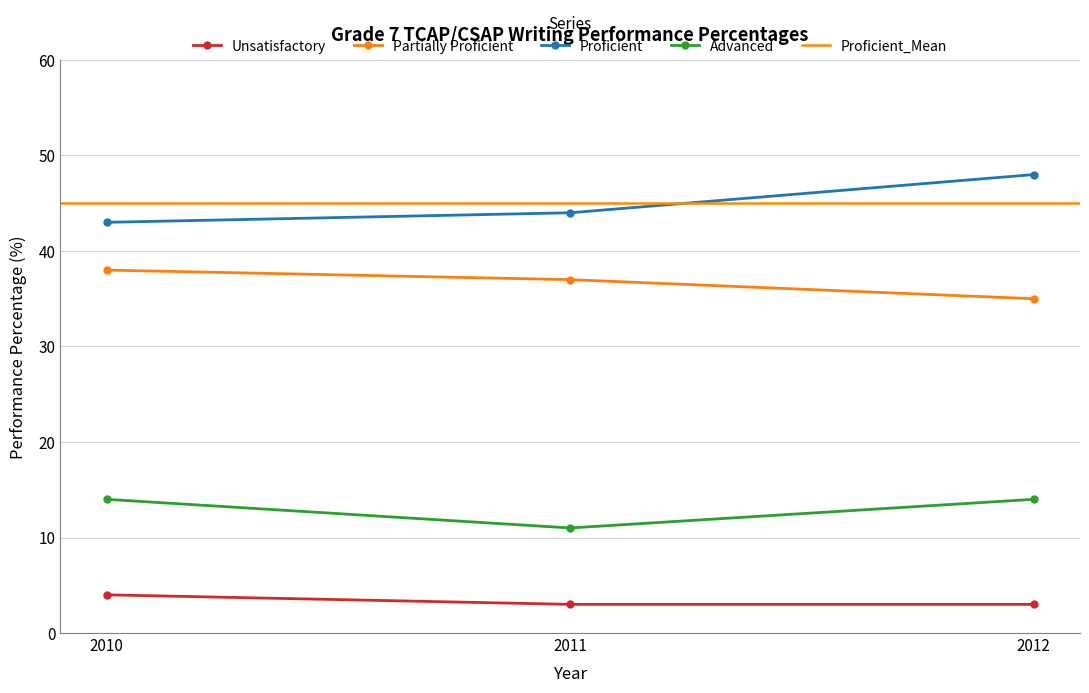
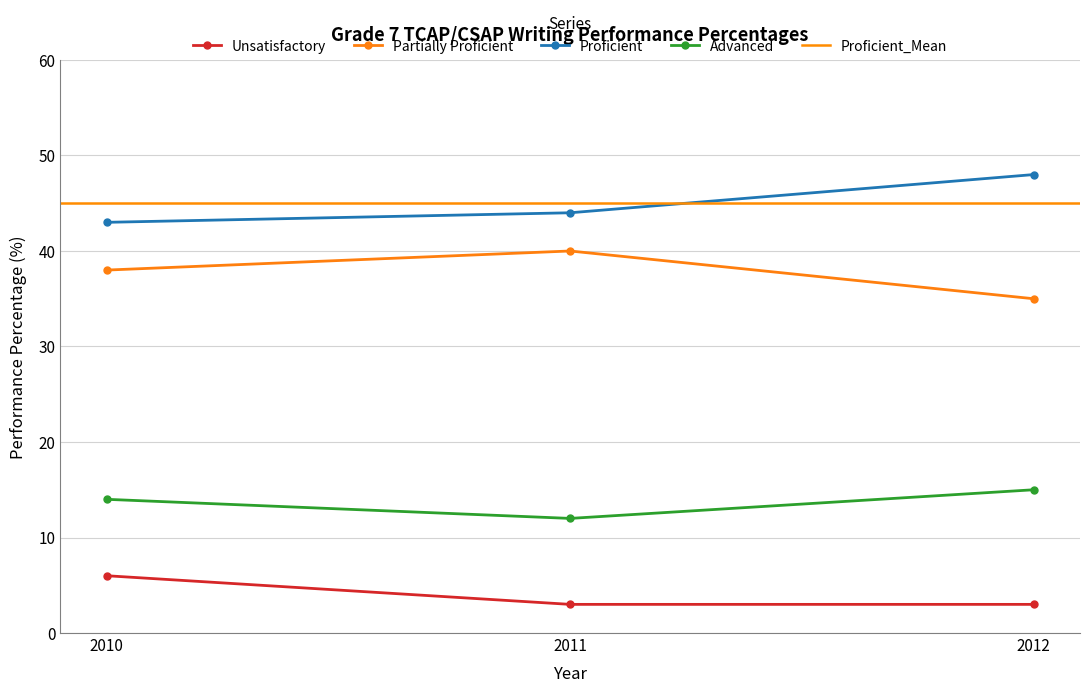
Unsatisfactory, 2010: 4 -> 6
Partially Proficient, 2011: 37 -> 40
Advanced, 2011: 11 -> 12
Advanced, 2012: 14 -> 15
